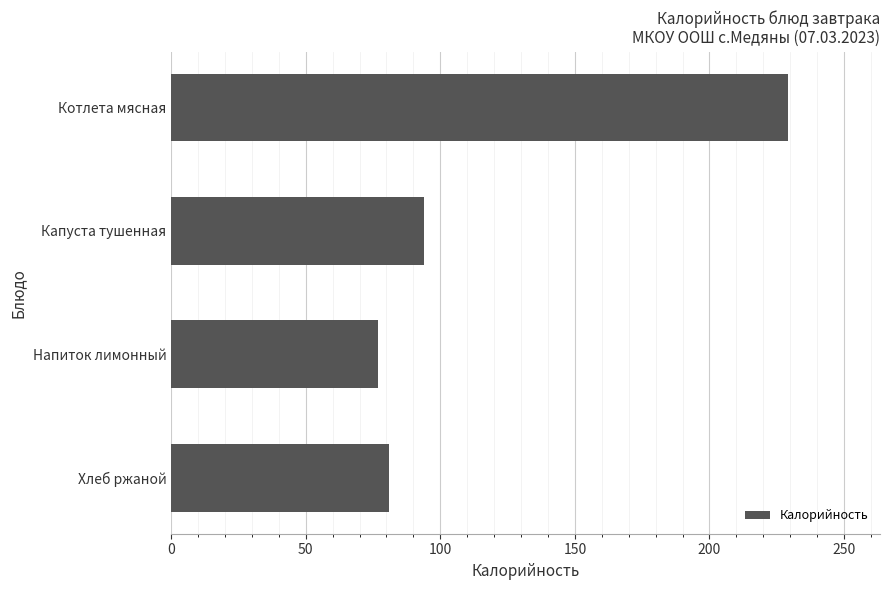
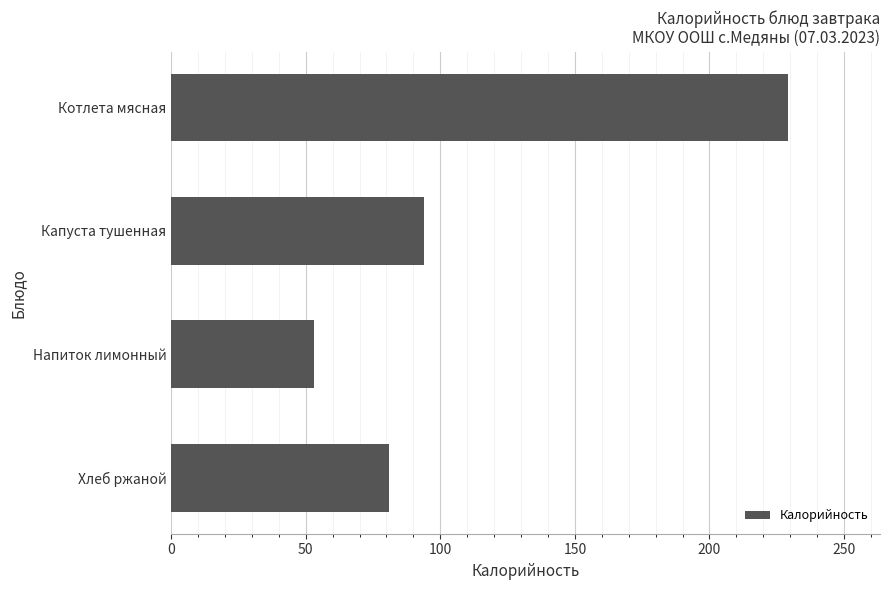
Напиток лимонный: 77 -> 53
